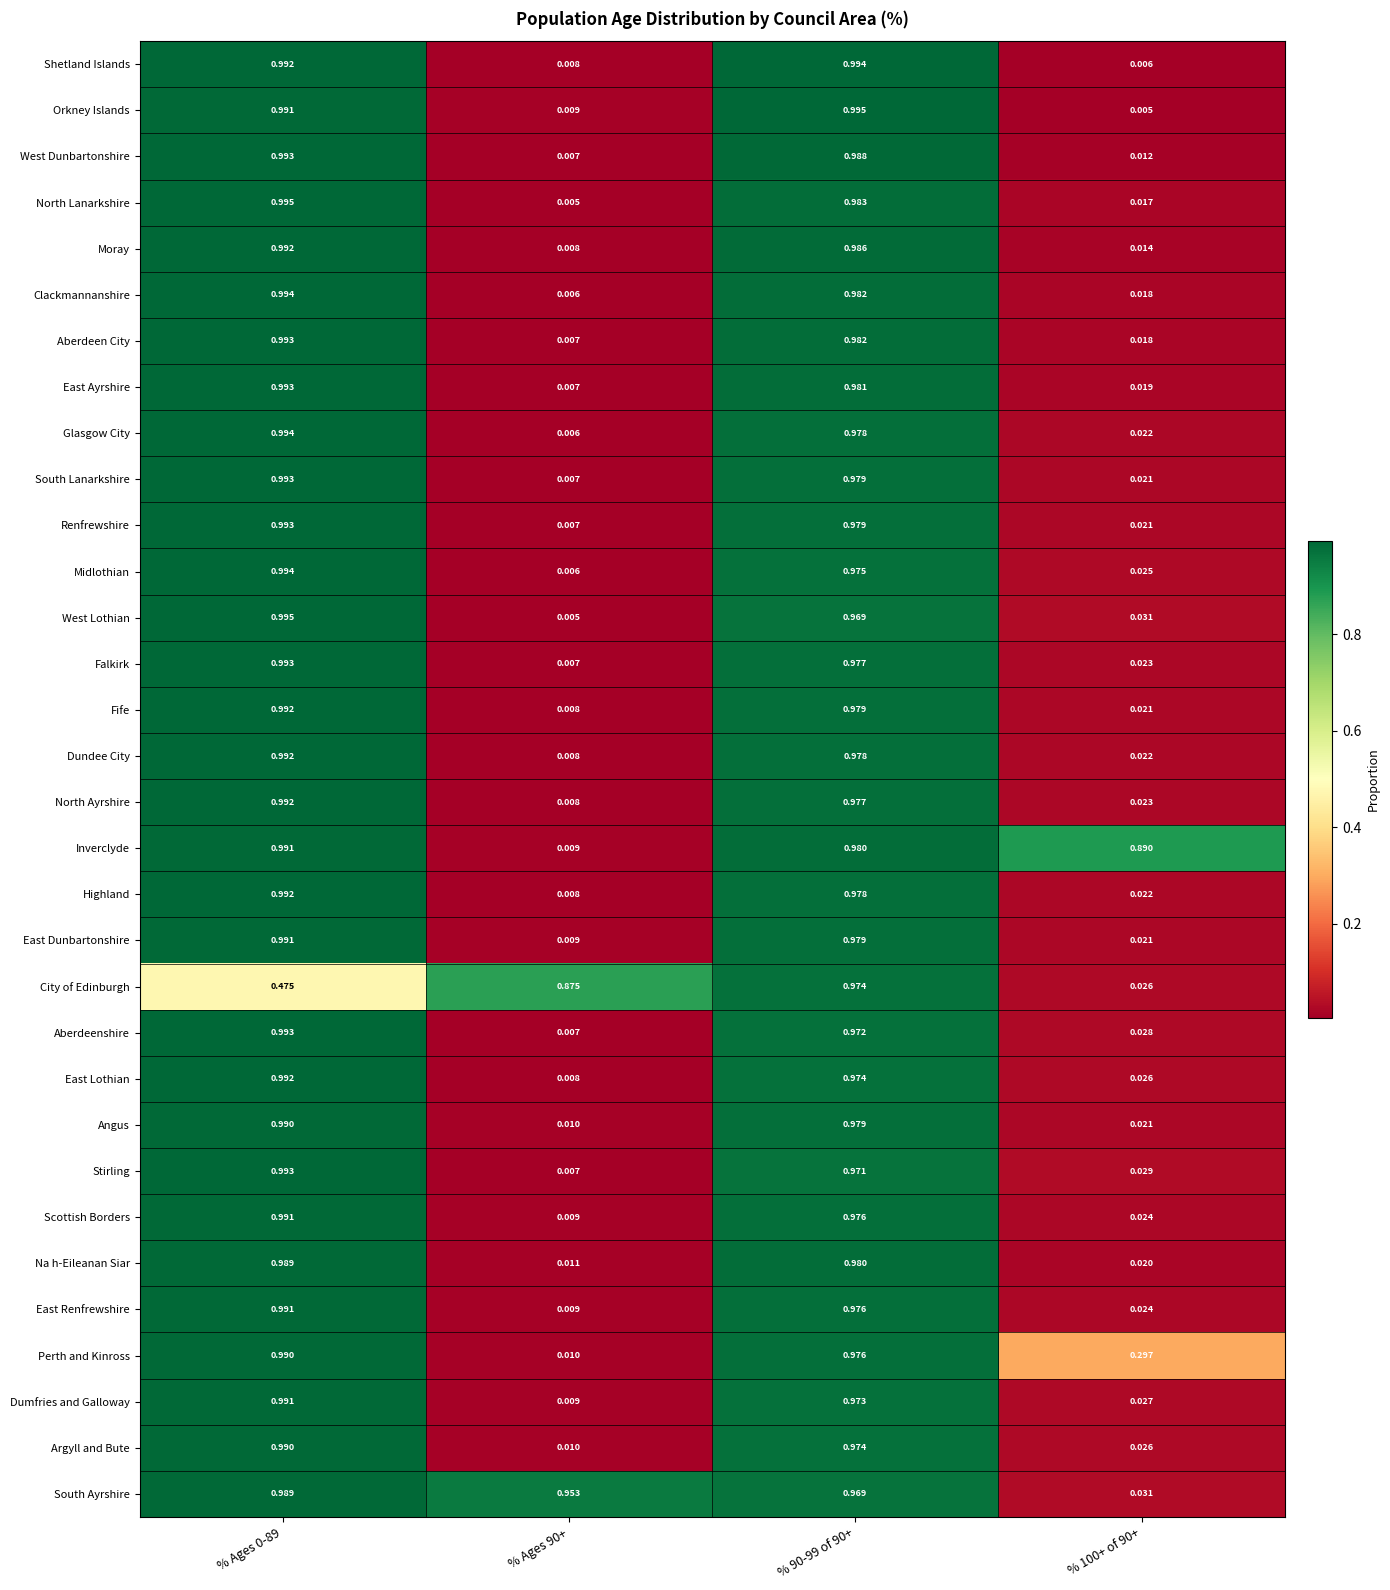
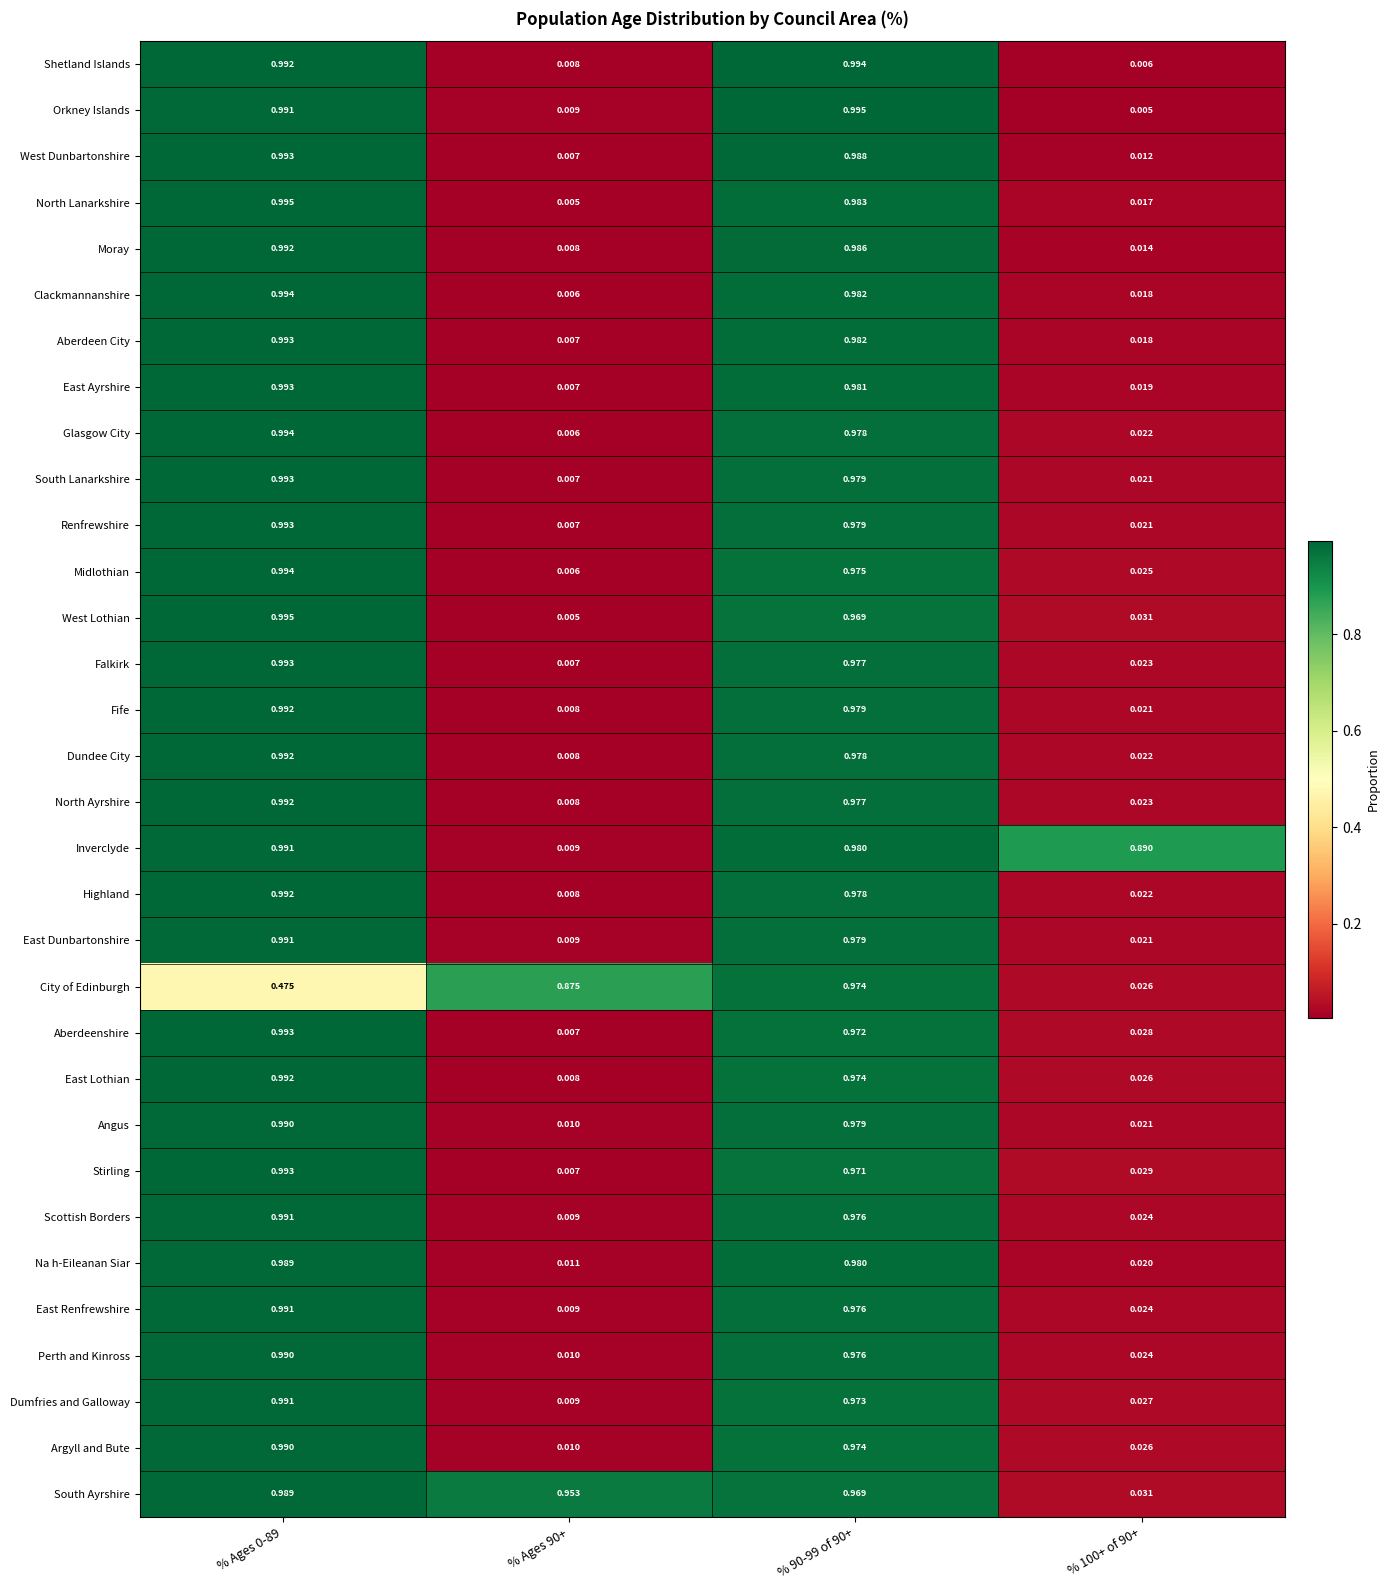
Perth and Kinross, % 100+ of 90+: 0.297 -> 0.024
